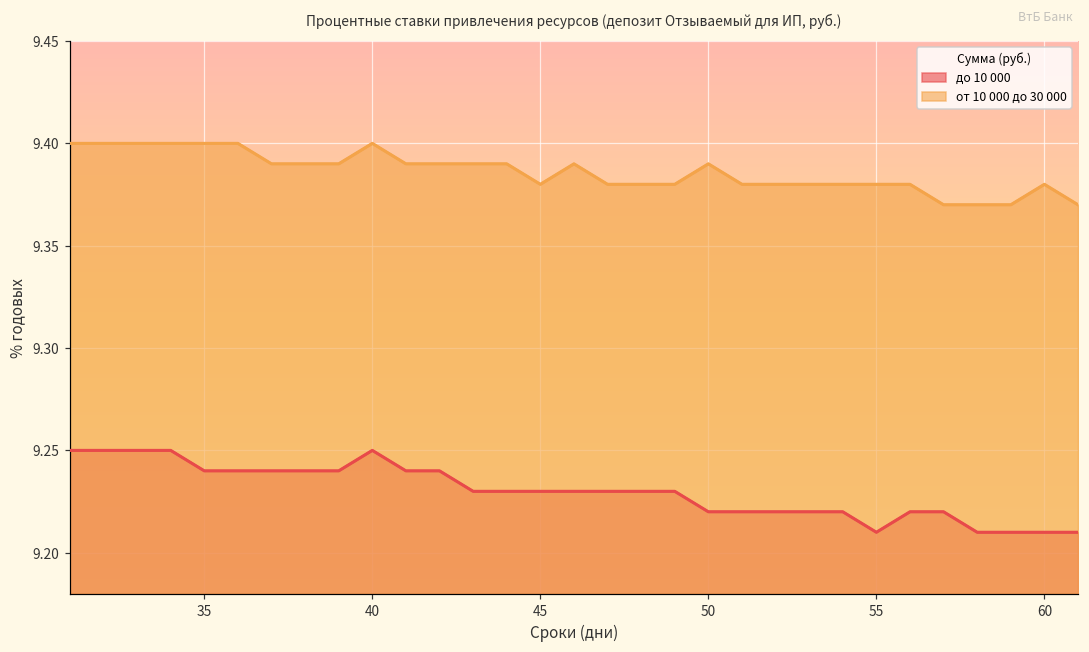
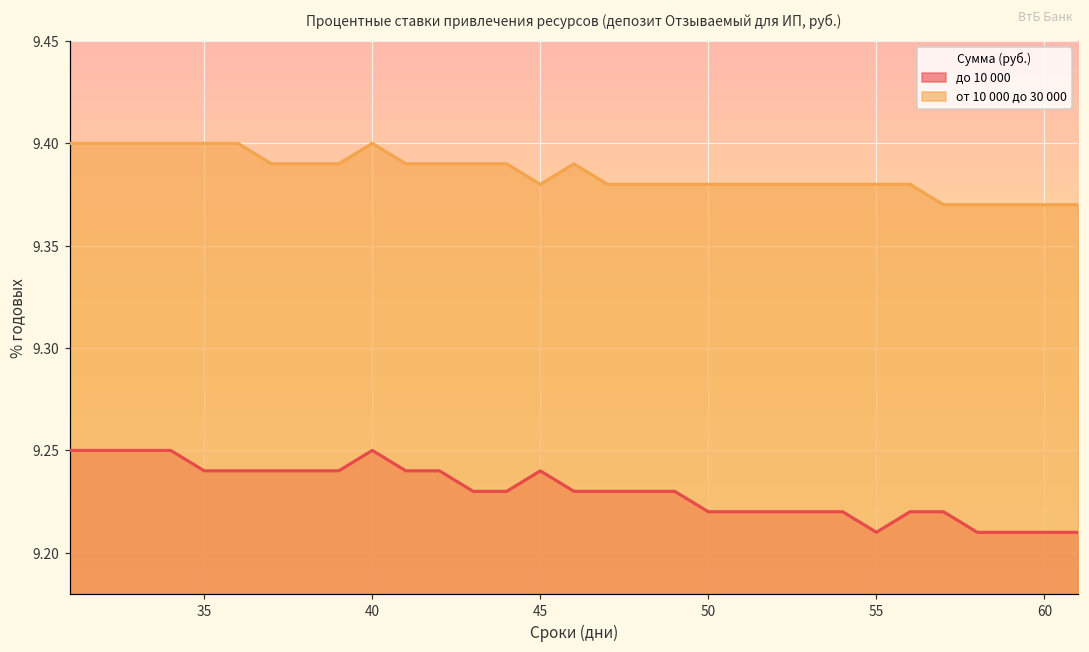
до 10 000, 45: 9.23 -> 9.24
от 10 000 до 30 000, 50: 9.39 -> 9.38
от 10 000 до 30 000, 60: 9.38 -> 9.37
